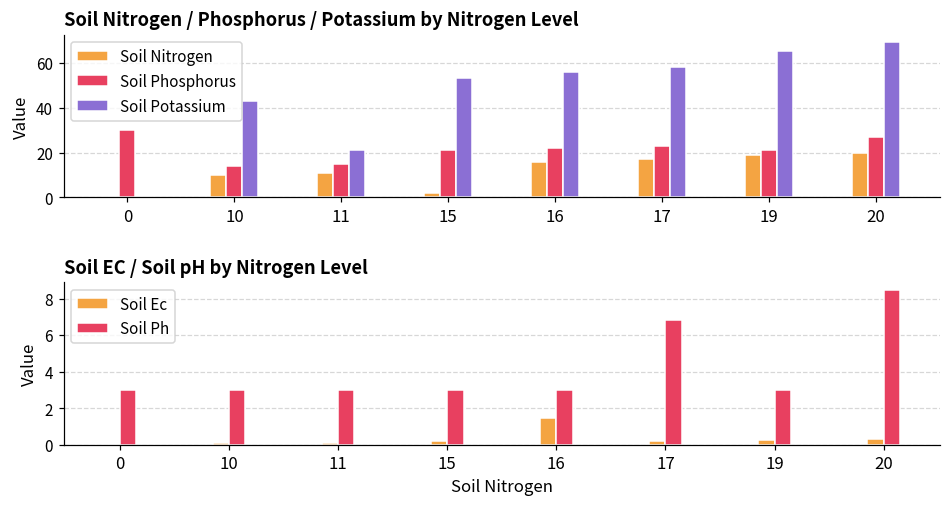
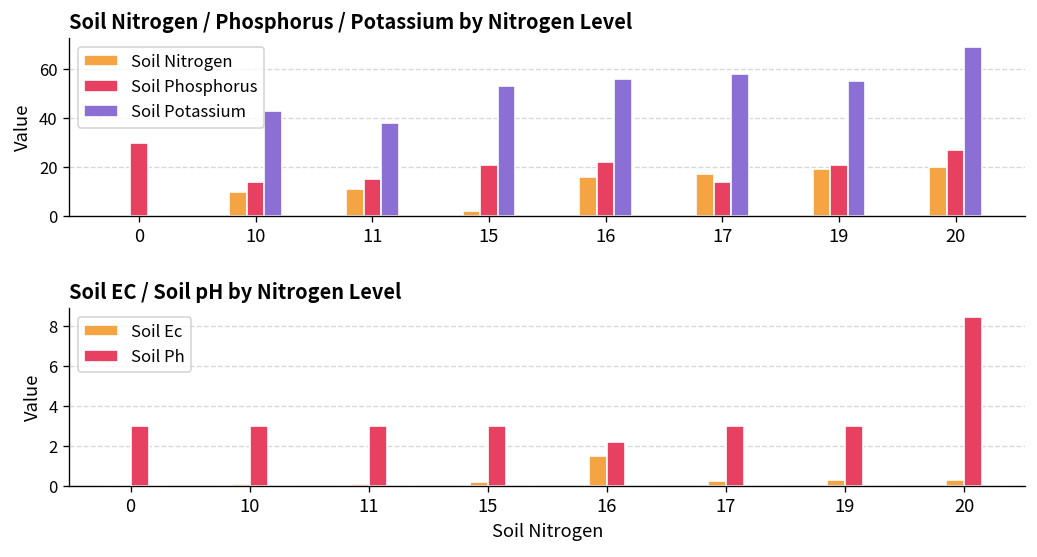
Soil Nitrogen / Phosphorus / Potassium by Nitrogen Level, Soil Potassium, 11: 21 -> 38
Soil Nitrogen / Phosphorus / Potassium by Nitrogen Level, Soil Phosphorus, 17: 23 -> 14
Soil Nitrogen / Phosphorus / Potassium by Nitrogen Level, Soil Potassium, 19: 65 -> 55
Soil EC / Soil pH by Nitrogen Level, Soil Ph, 16: 3.0 -> 2.2
Soil EC / Soil pH by Nitrogen Level, Soil Ph, 17: 6.8 -> 3.0
